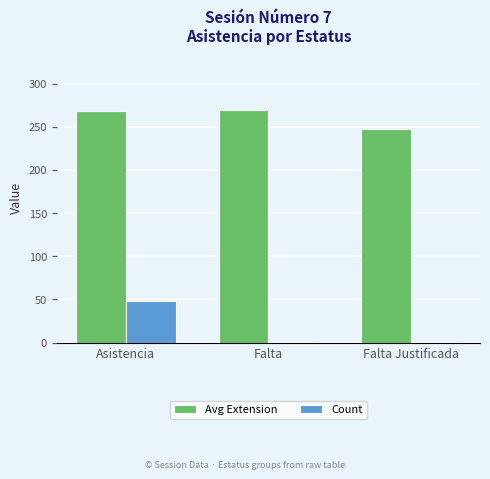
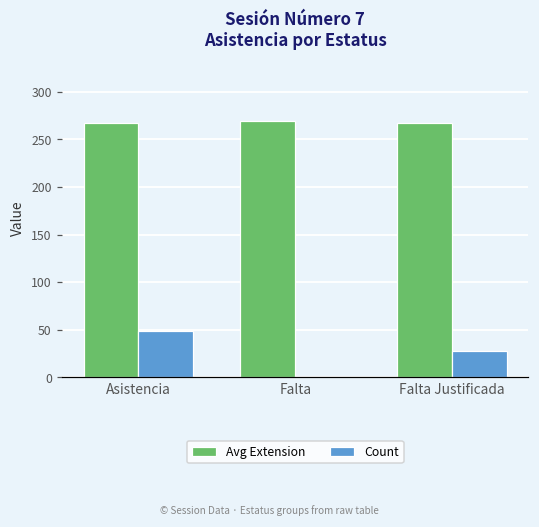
Avg Extension, Falta Justificada: 250 -> 270
Count, Falta Justificada: 0 -> 30
